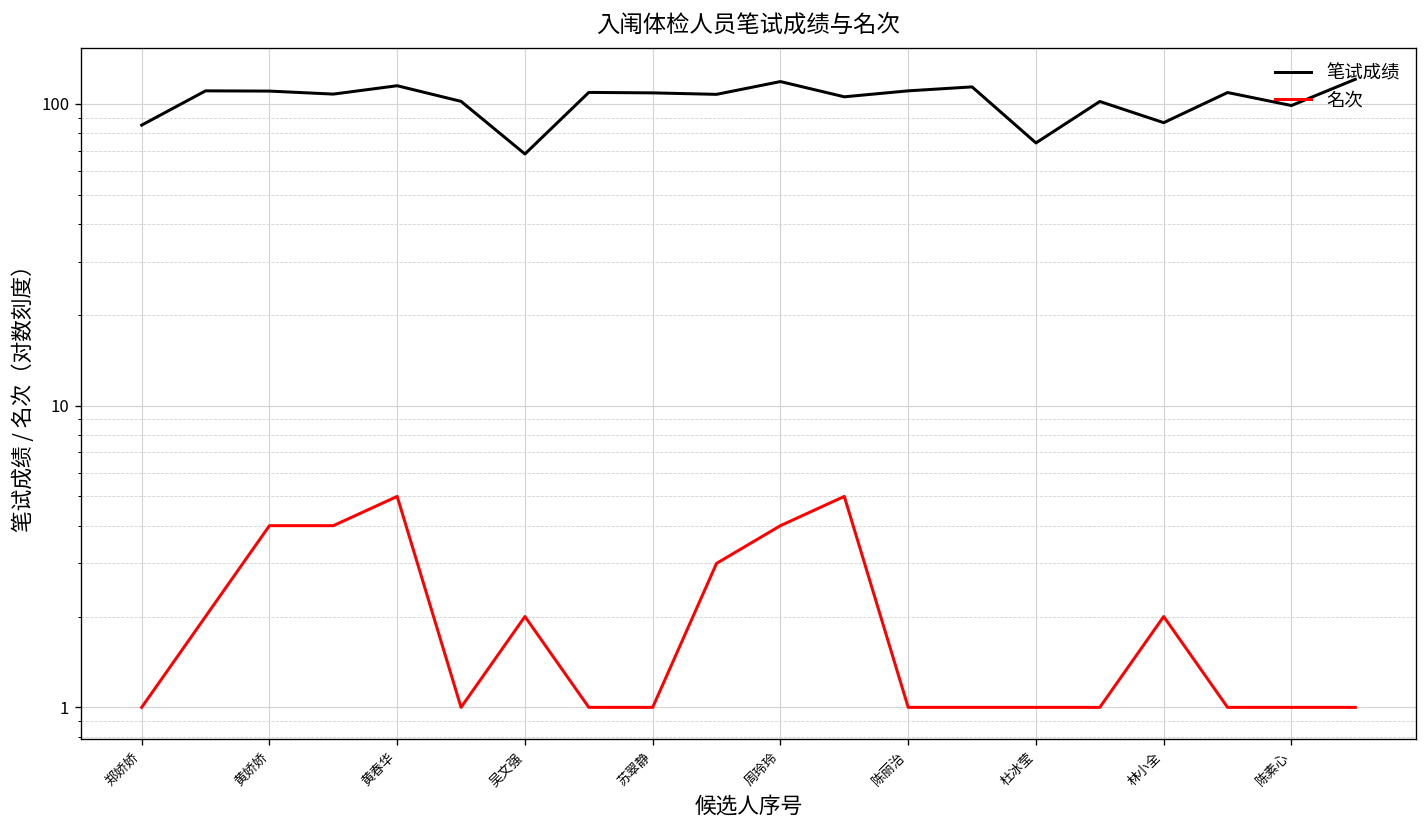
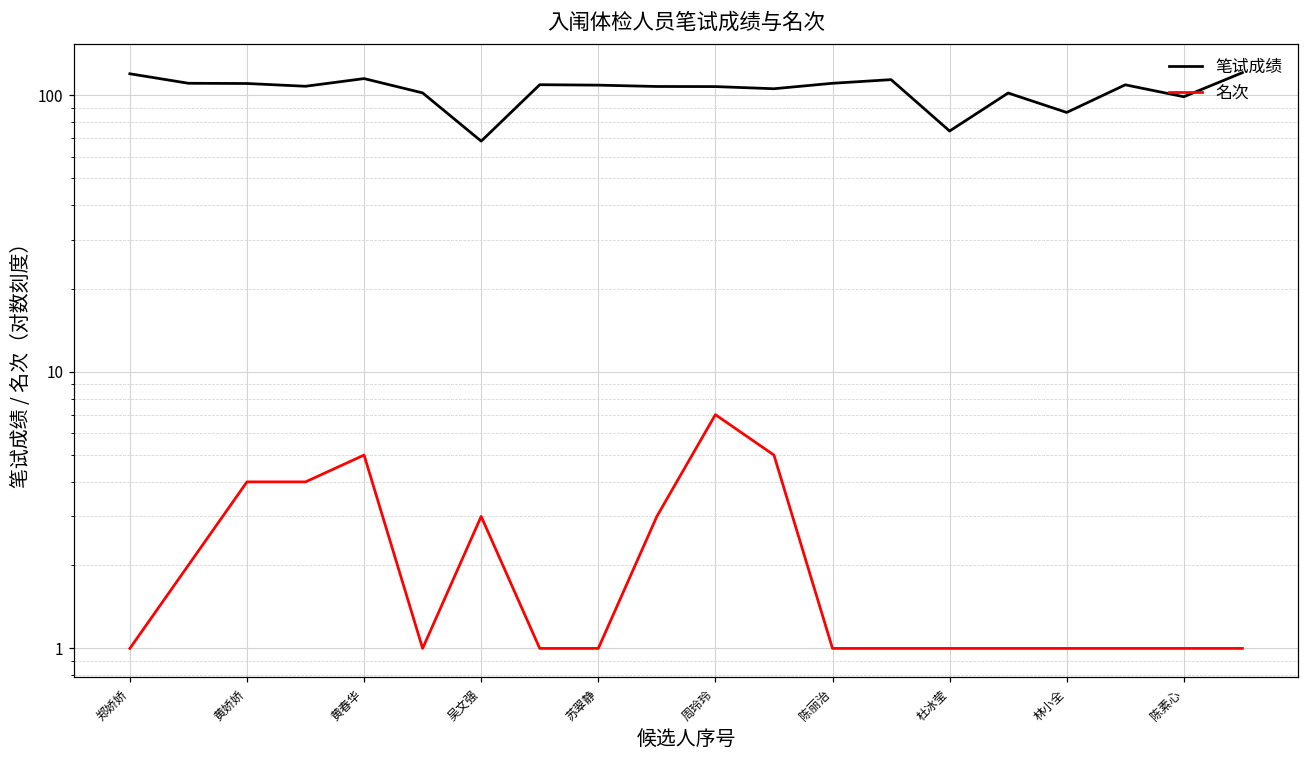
笔试成绩, 郑娇娇: 85 -> 120
名次, 吴文强: 2 -> 3
笔试成绩, 周玲玲: 120 -> 107
名次, 周玲玲: 4 -> 7
名次, 林小全: 2 -> 1
